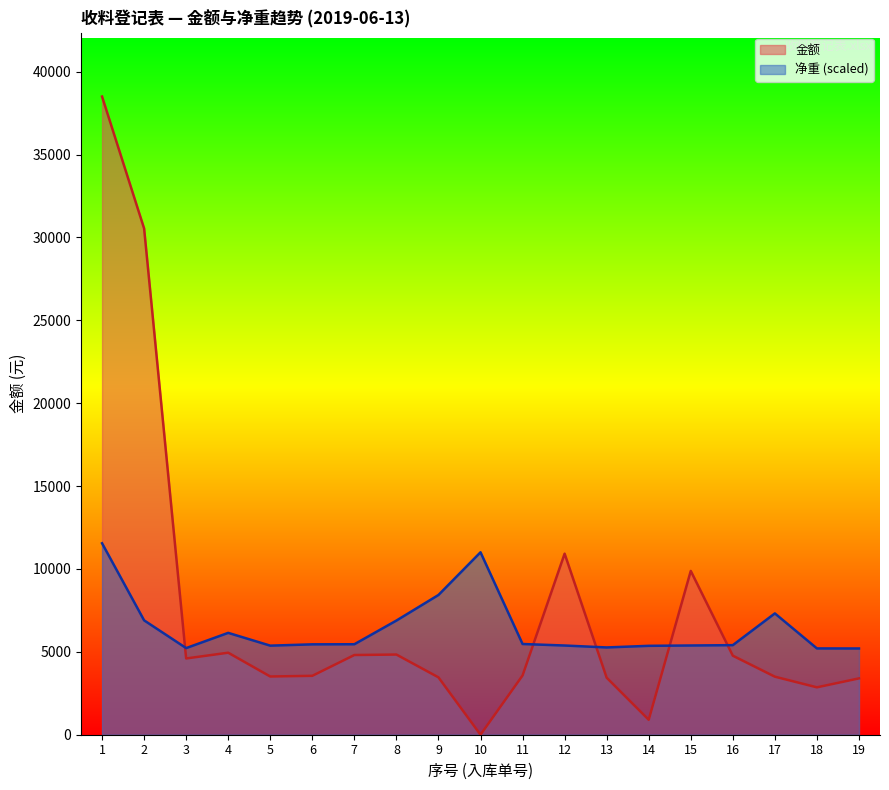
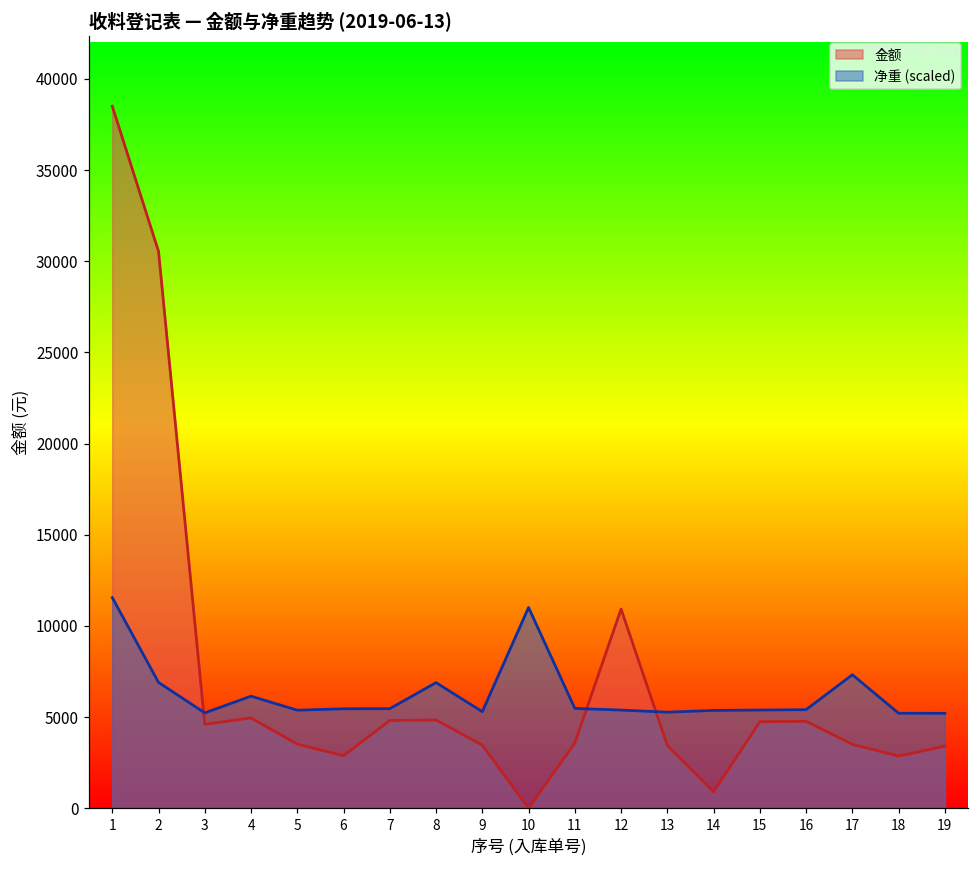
金额, 6: 3600 -> 2900
净重 (scaled), 9: 8400 -> 5300
金额, 15: 9900 -> 4700
